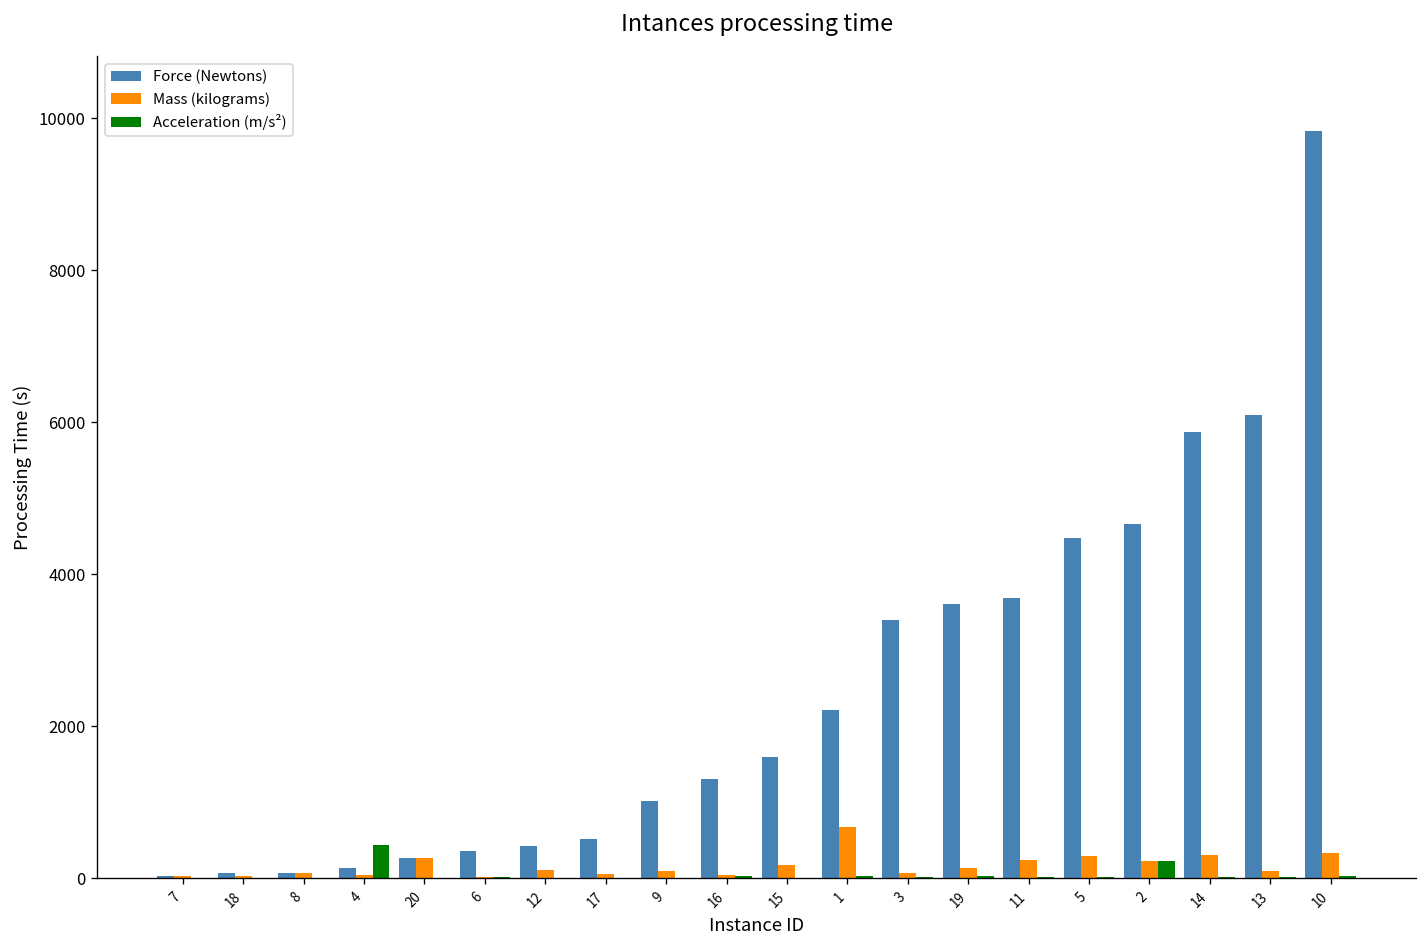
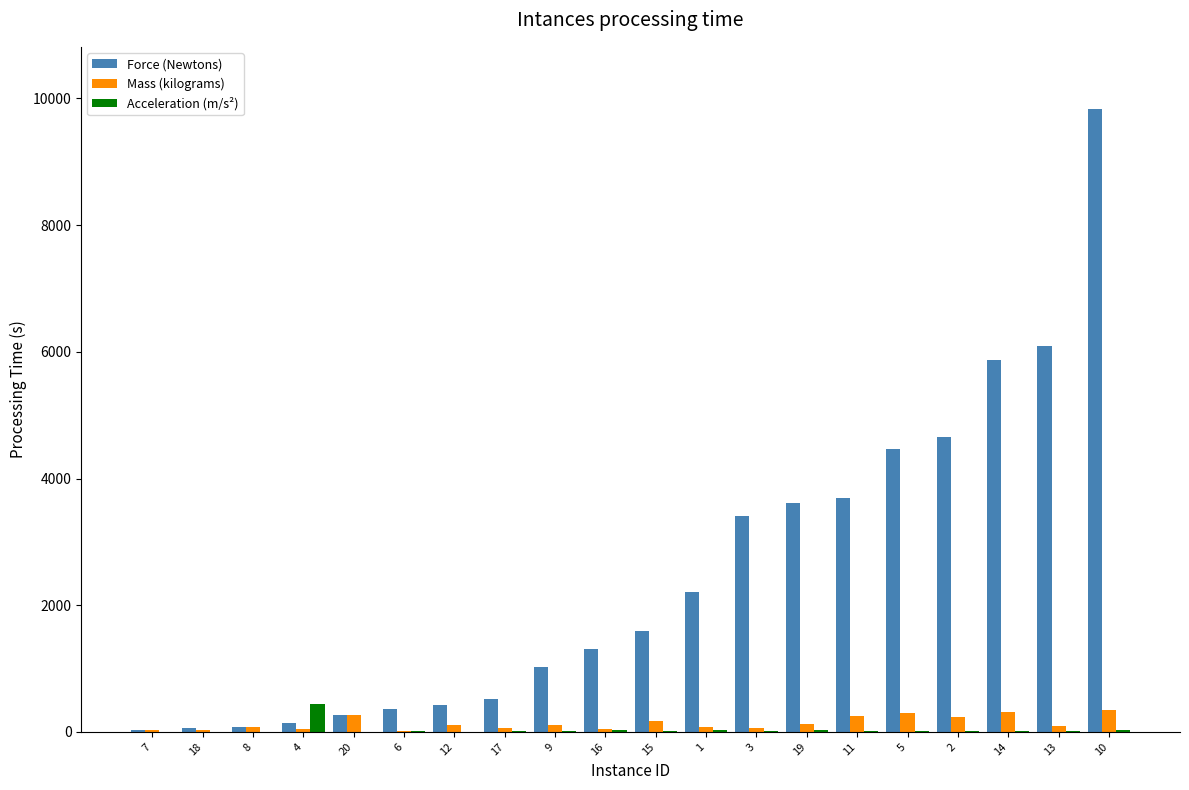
Mass (kilograms), 1: 700 -> 100
Acceleration (m/s²), 2: 200 -> 0
